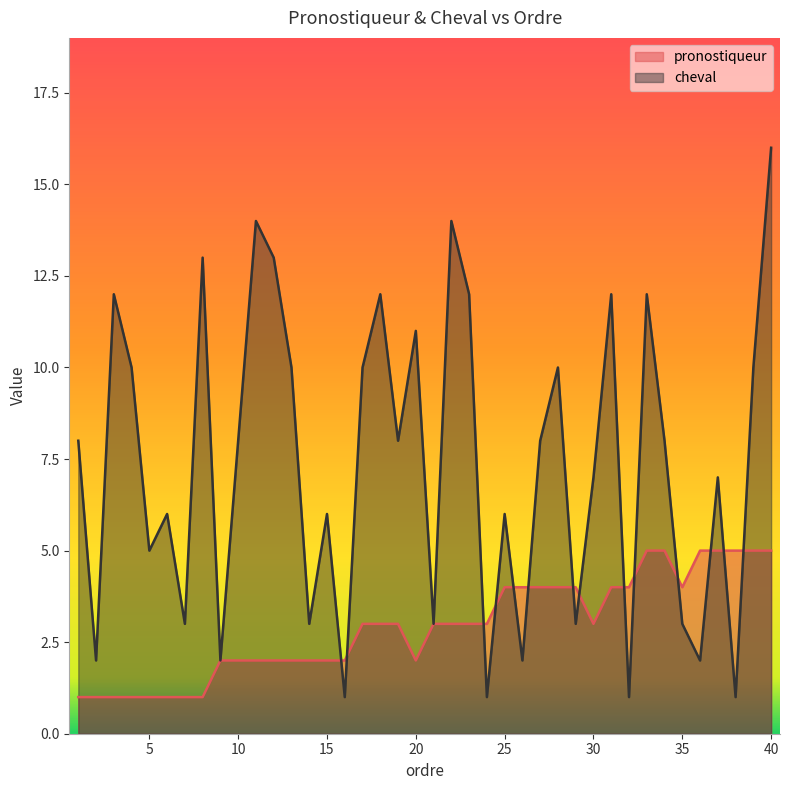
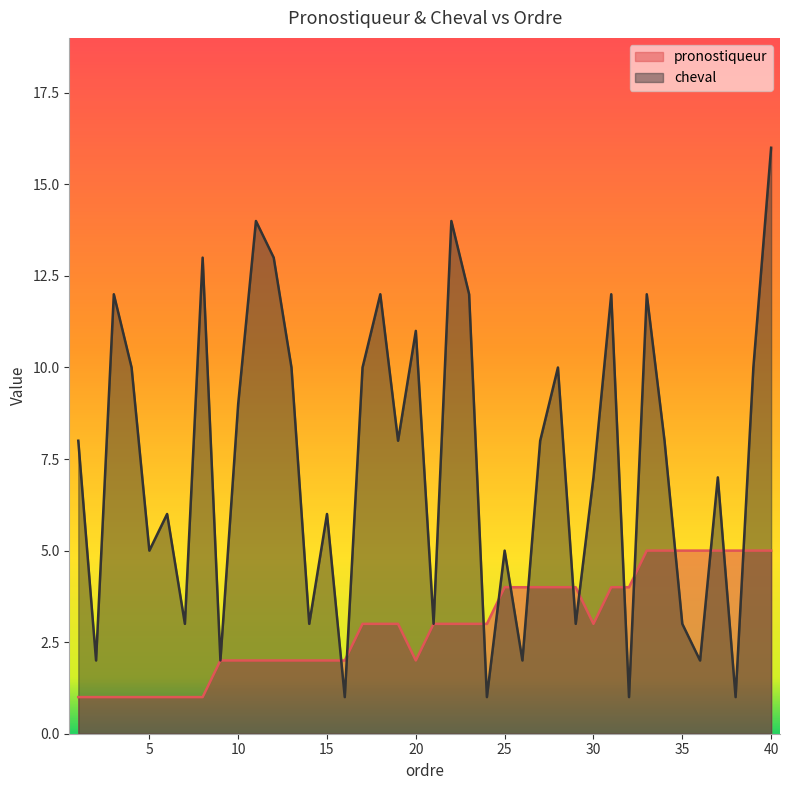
cheval, 10: 8 -> 9
cheval, 25: 6 -> 5
pronostiqueur, 35: 4 -> 5
